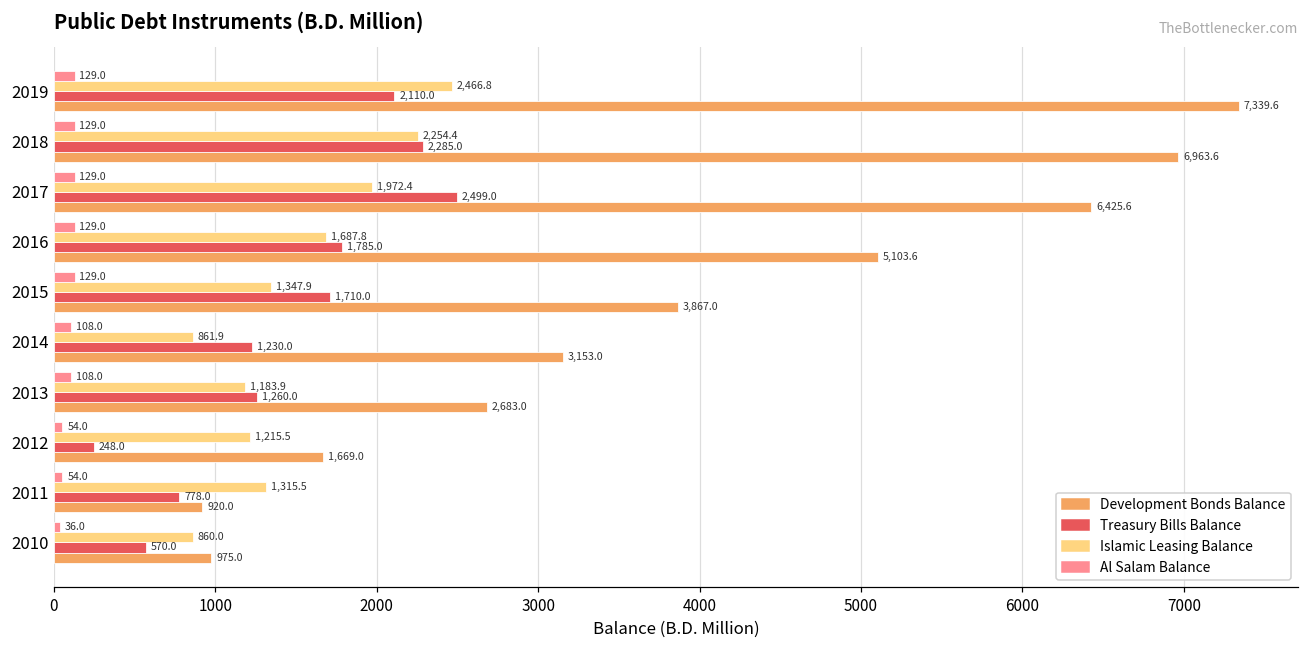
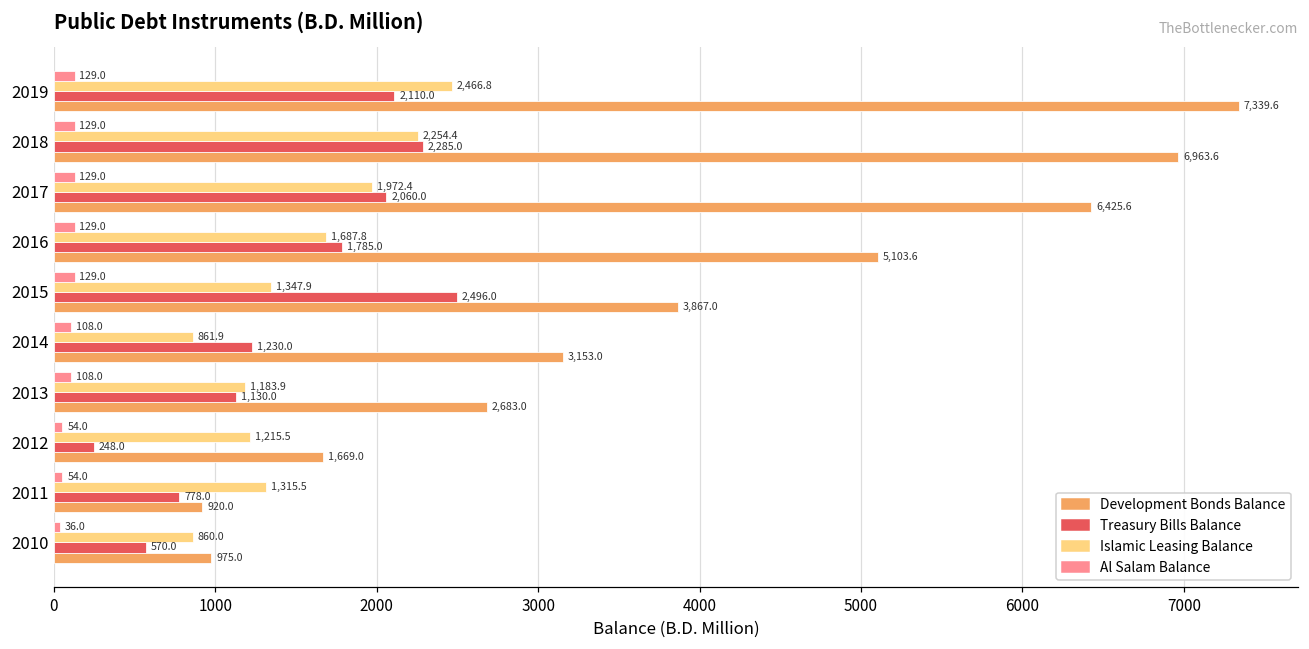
Treasury Bills Balance, 2017: 2,499.0 -> 2,060.0
Treasury Bills Balance, 2015: 1,710.0 -> 2,496.0
Treasury Bills Balance, 2013: 1,260.0 -> 1,130.0
